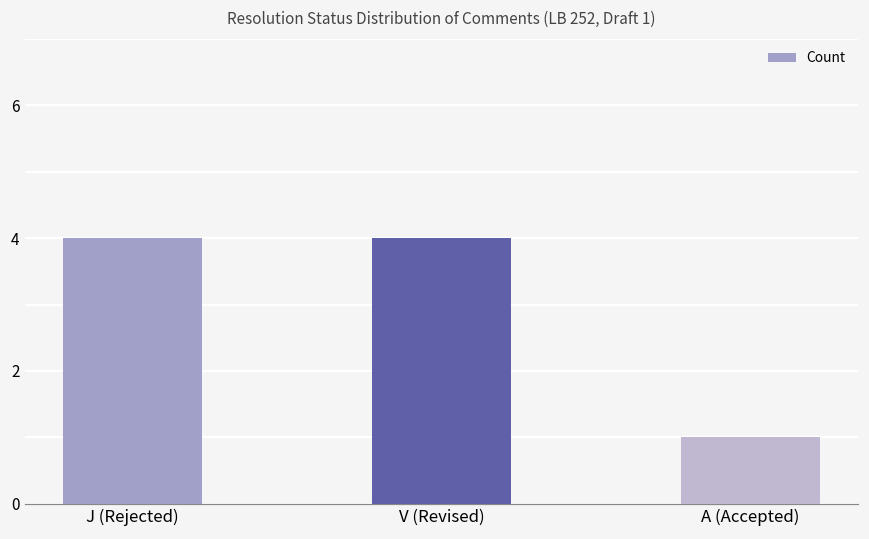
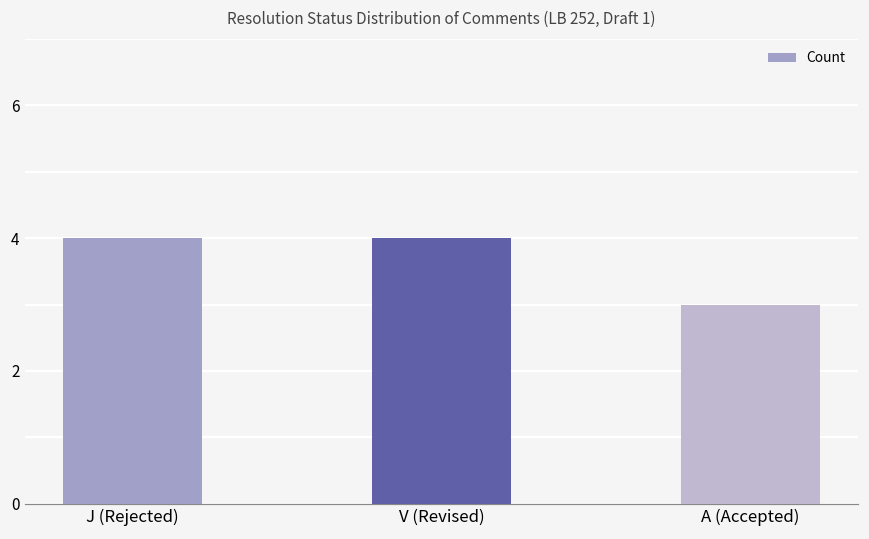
A (Accepted): 1 -> 3
